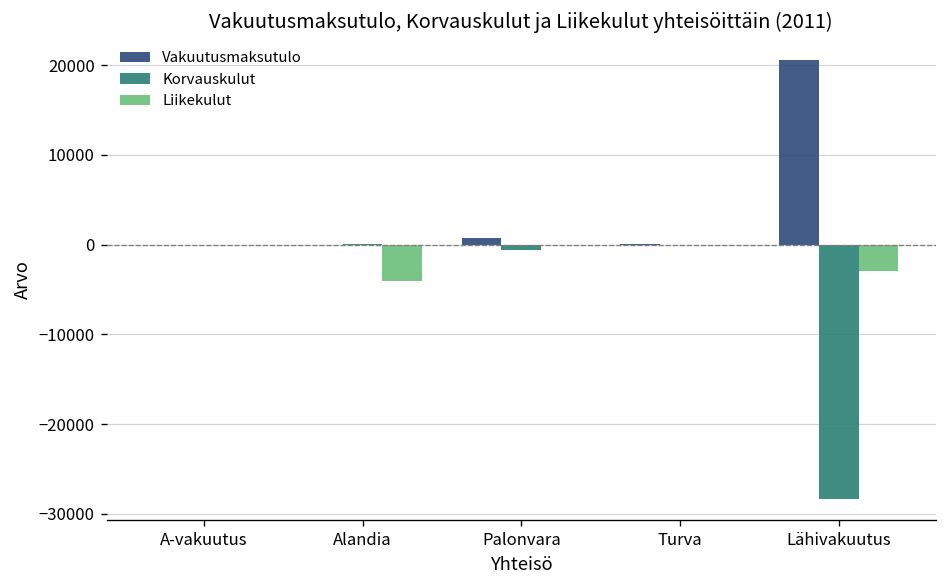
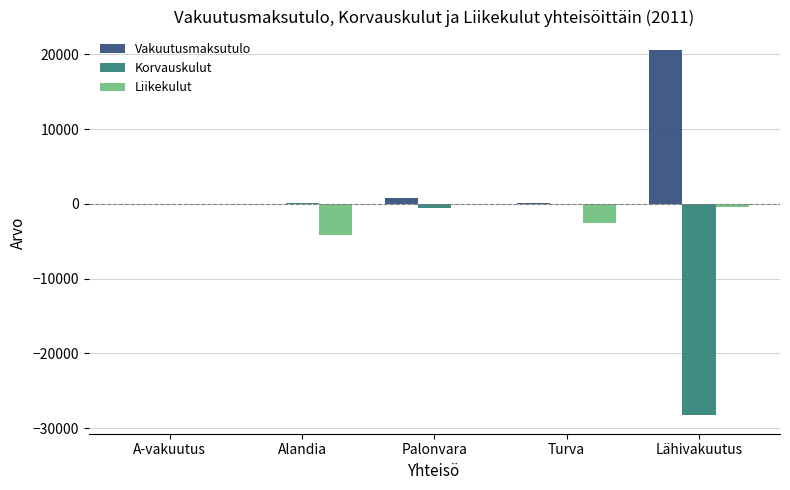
Liikekulut, Turva: 0 -> -3000
Liikekulut, Lähivakuutus: -3000 -> 0
